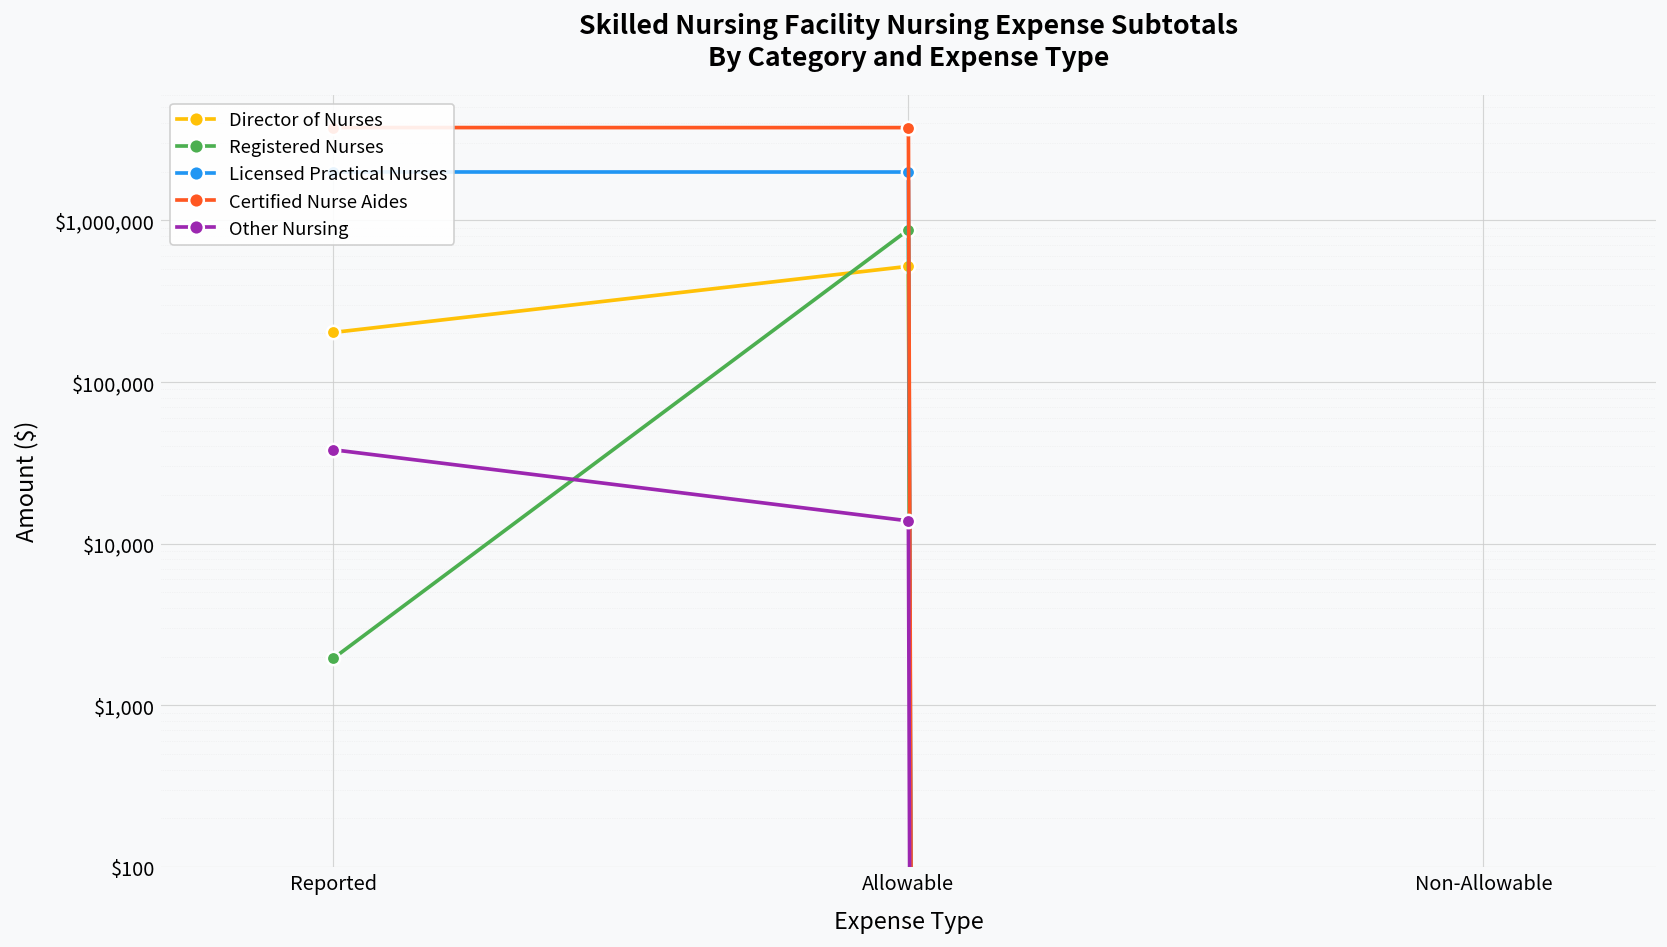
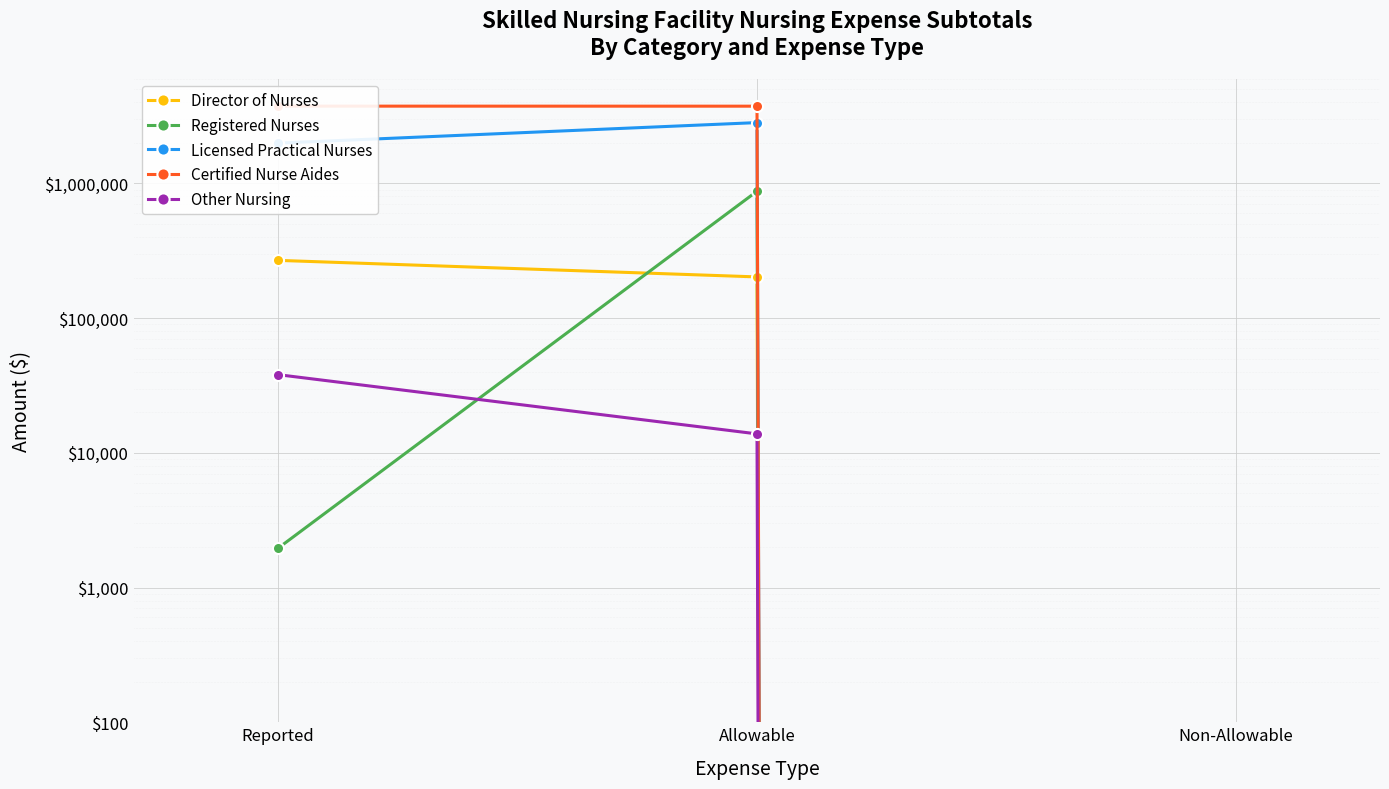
Director of Nurses, Reported: $200,000 -> $270,000
Director of Nurses, Allowable: $520,000 -> $200,000
Licensed Practical Nurses, Allowable: $2,000,000 -> $2,800,000
